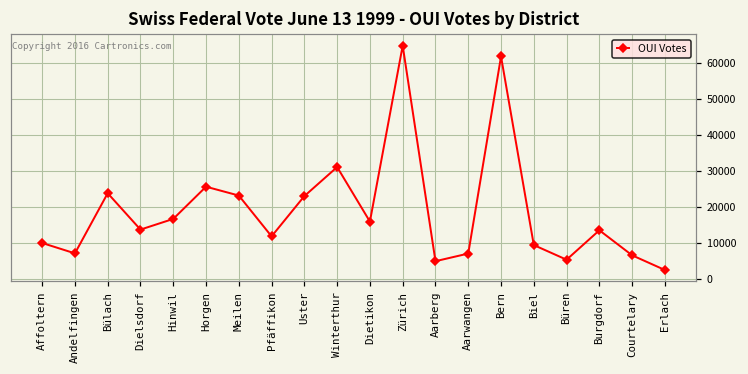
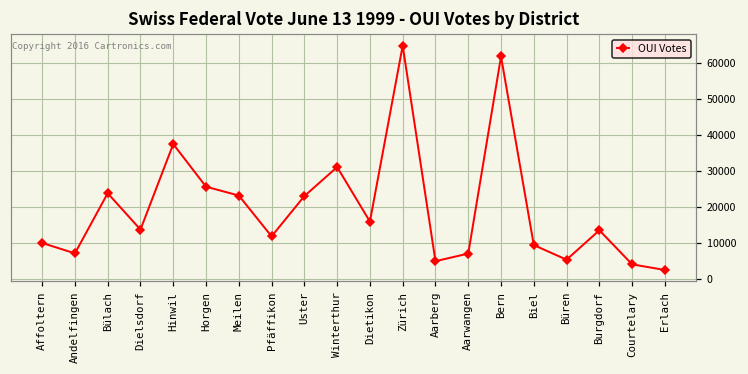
Hinwil: 17000 -> 37000
Courtelary: 6000 -> 4000
